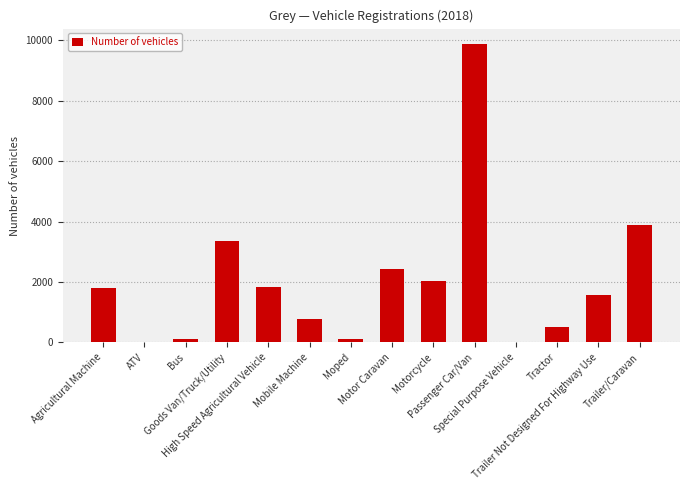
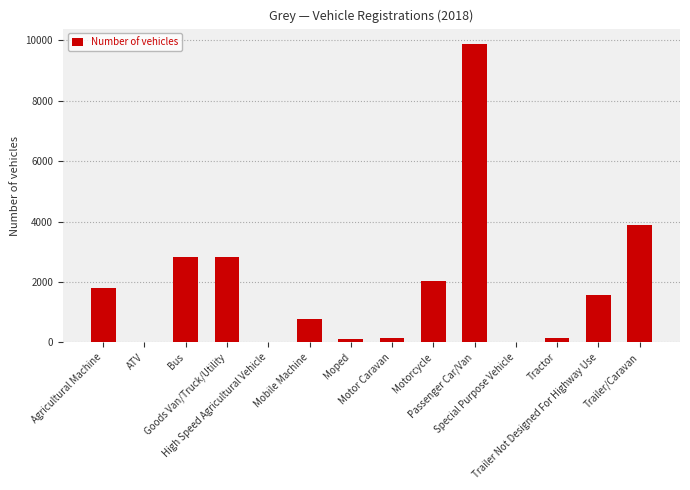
Bus: 100 -> 2800
Goods Van/Truck/Utility: 3400 -> 2800
High Speed Agricultural Vehicle: 1800 -> 0
Motor Caravan: 2400 -> 200
Tractor: 500 -> 200
